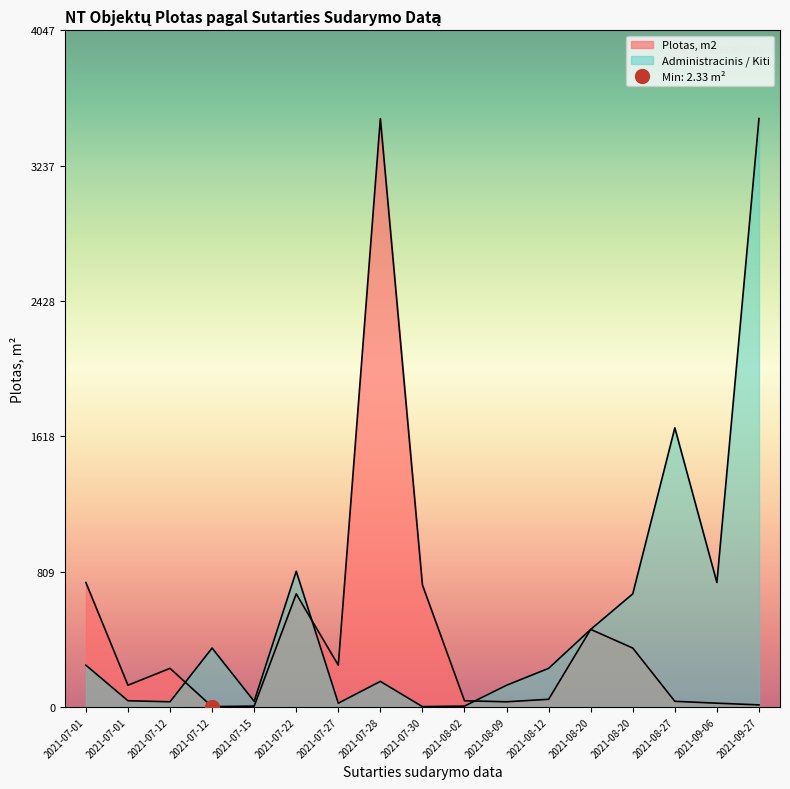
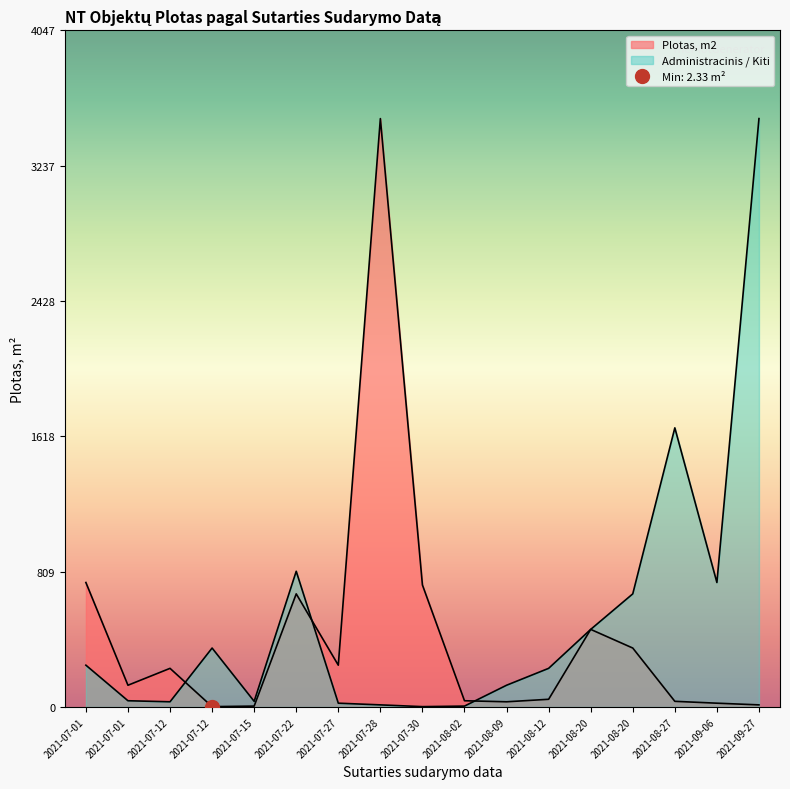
Administracinis / Kiti, 2021-07-28: 150 -> 10
